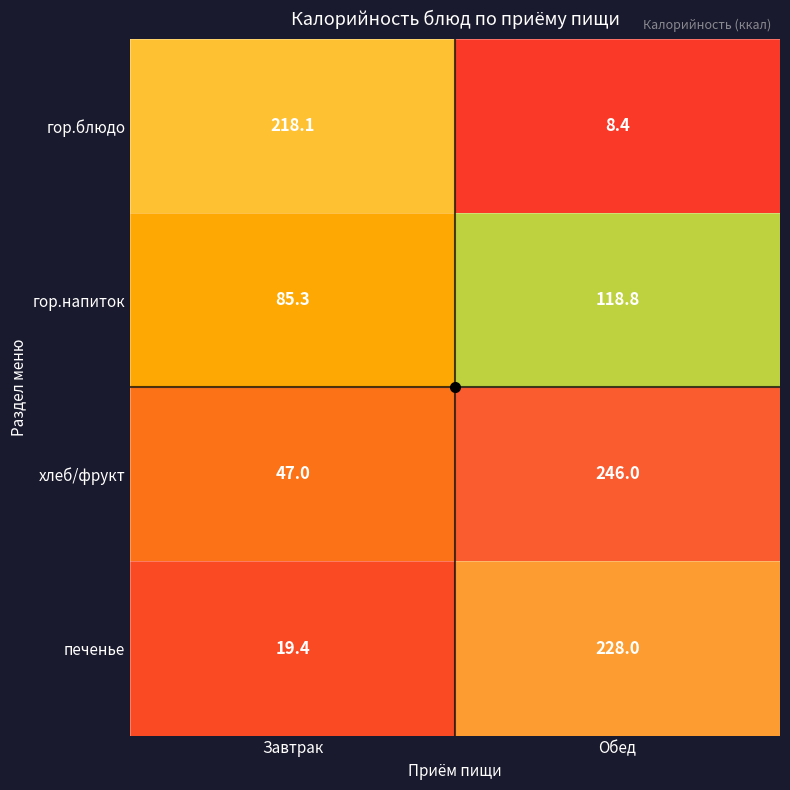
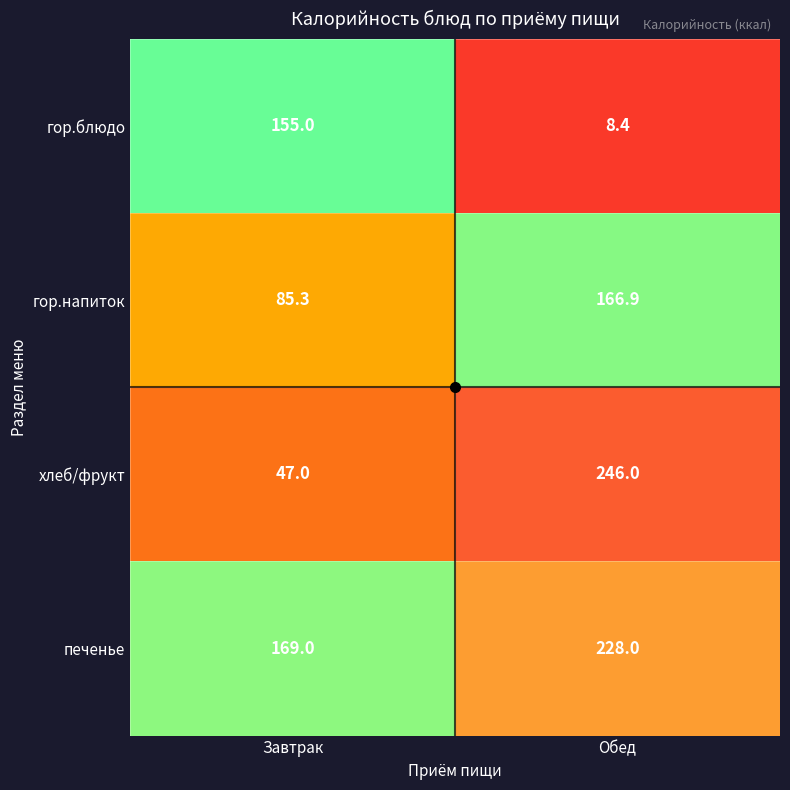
гор.блюдо, Завтрак: 218.1 -> 155.0
гор.напиток, Обед: 118.8 -> 166.9
печенье, Завтрак: 19.4 -> 169.0
